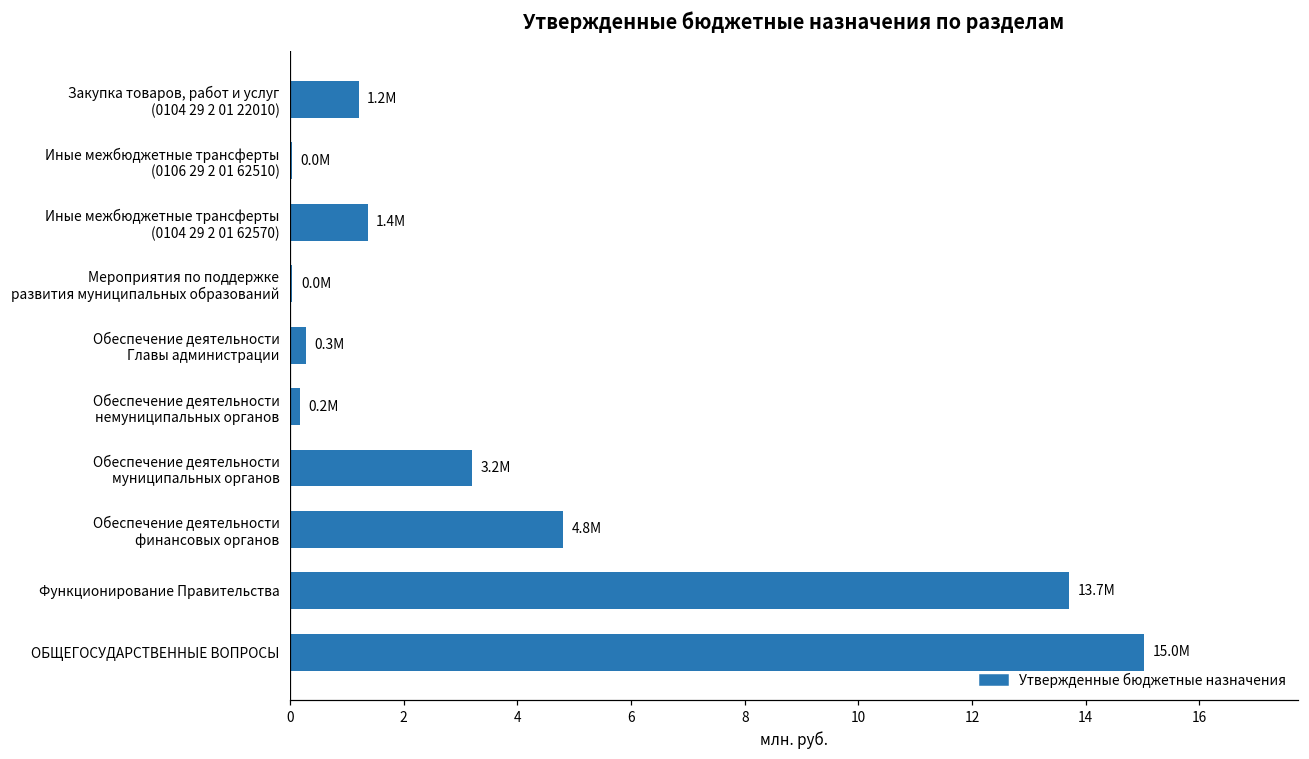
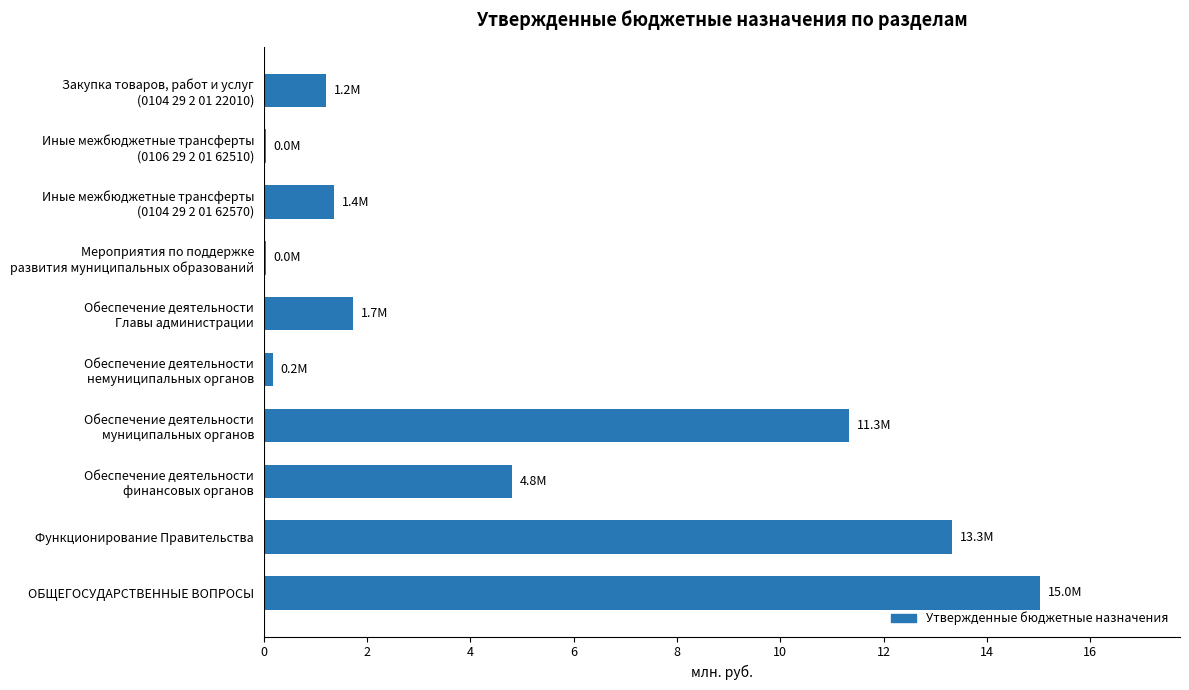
Обеспечение деятельности Главы администрации: 0.3M -> 1.7M
Обеспечение деятельности муниципальных органов: 3.2M -> 11.3M
Функционирование Правительства: 13.7M -> 13.3M
